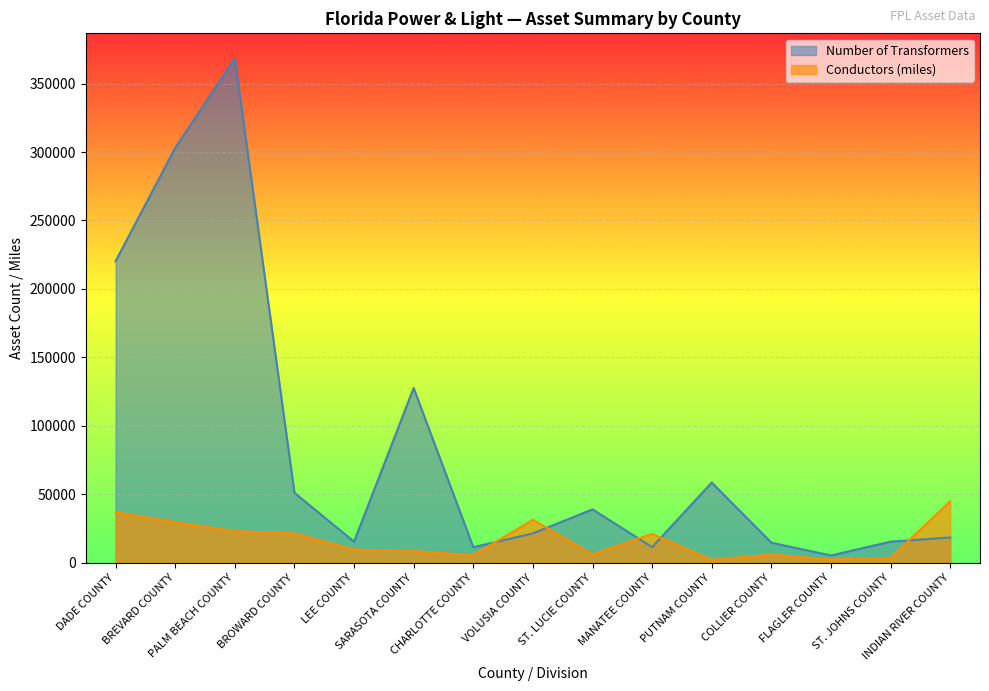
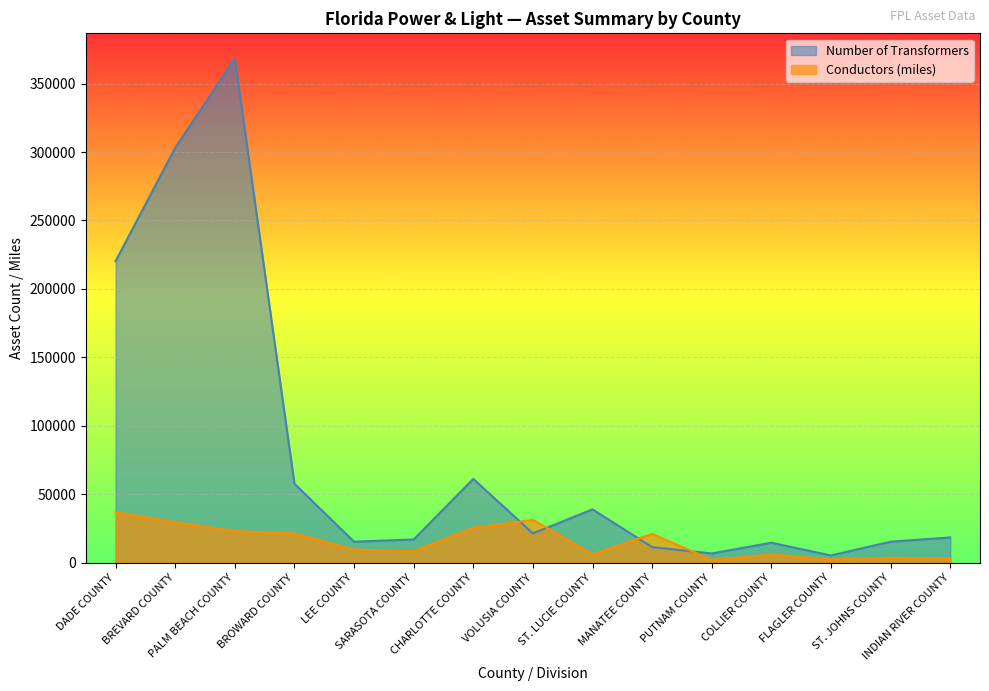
Number of Transformers, BROWARD COUNTY: 51000 -> 58000
Number of Transformers, SARASOTA COUNTY: 128000 -> 17000
Number of Transformers, CHARLOTTE COUNTY: 11000 -> 61000
Conductors (miles), CHARLOTTE COUNTY: 5000 -> 25000
Number of Transformers, PUTNAM COUNTY: 59000 -> 7000
Conductors (miles), INDIAN RIVER COUNTY: 45000 -> 3000
